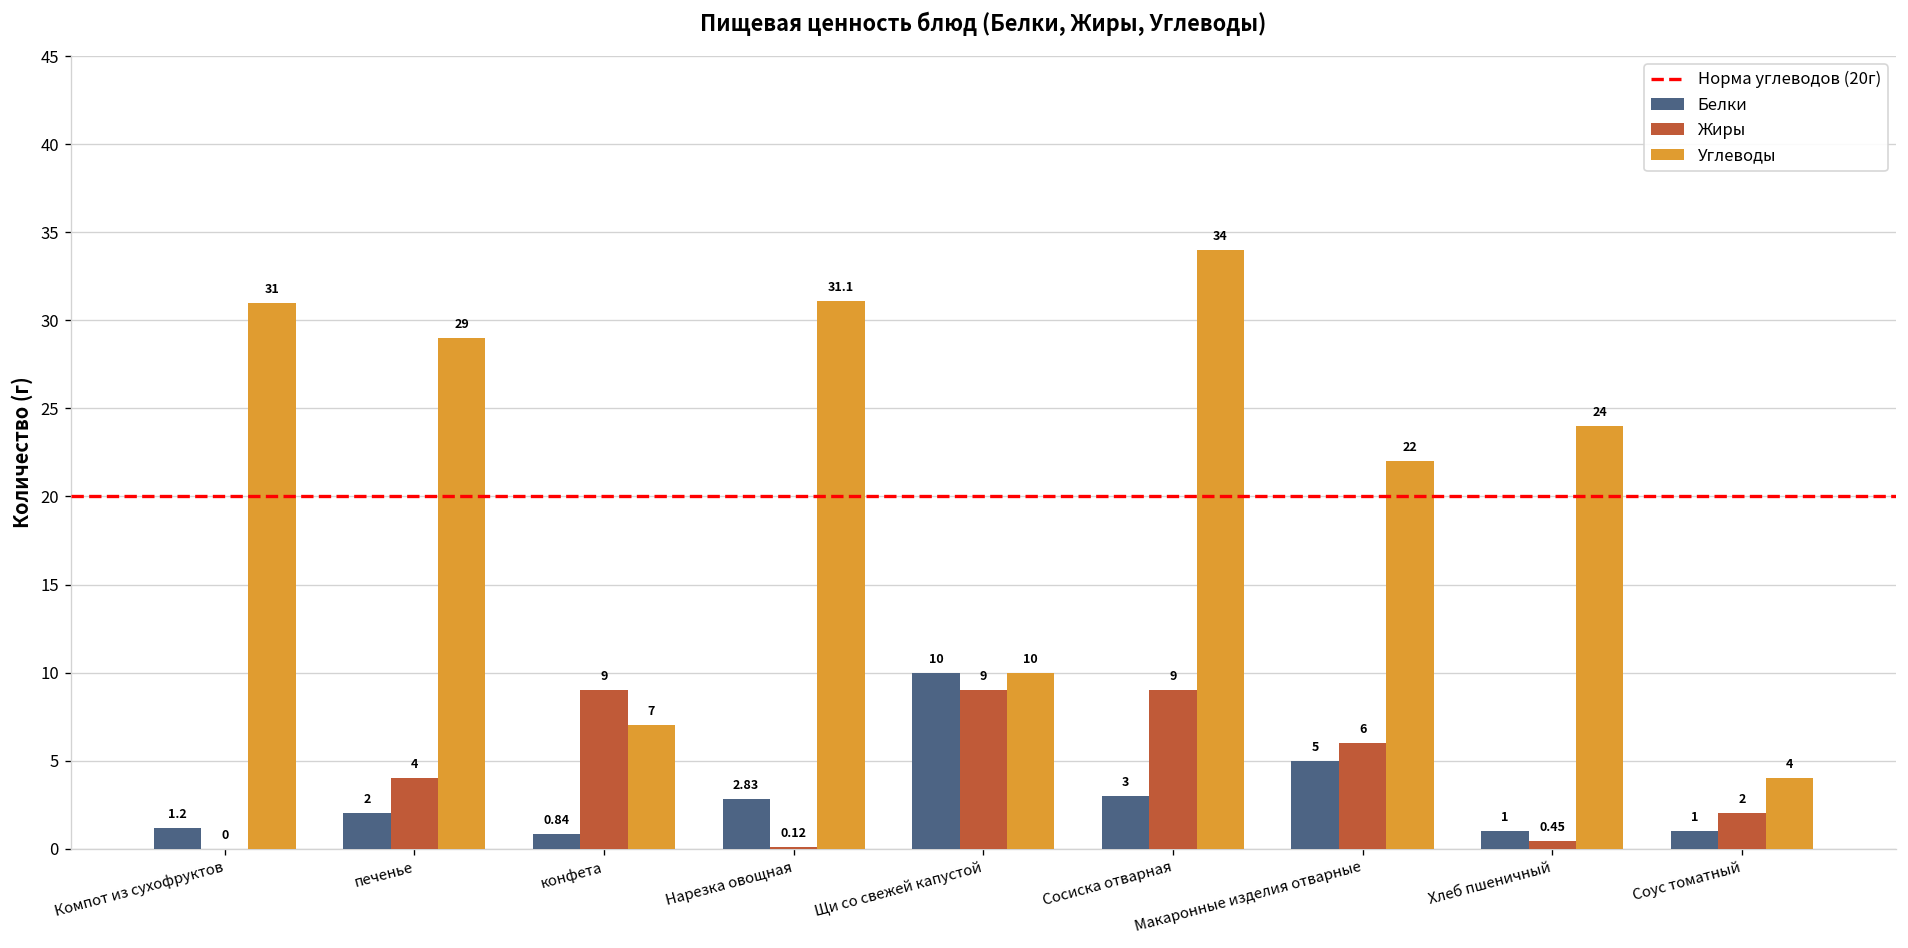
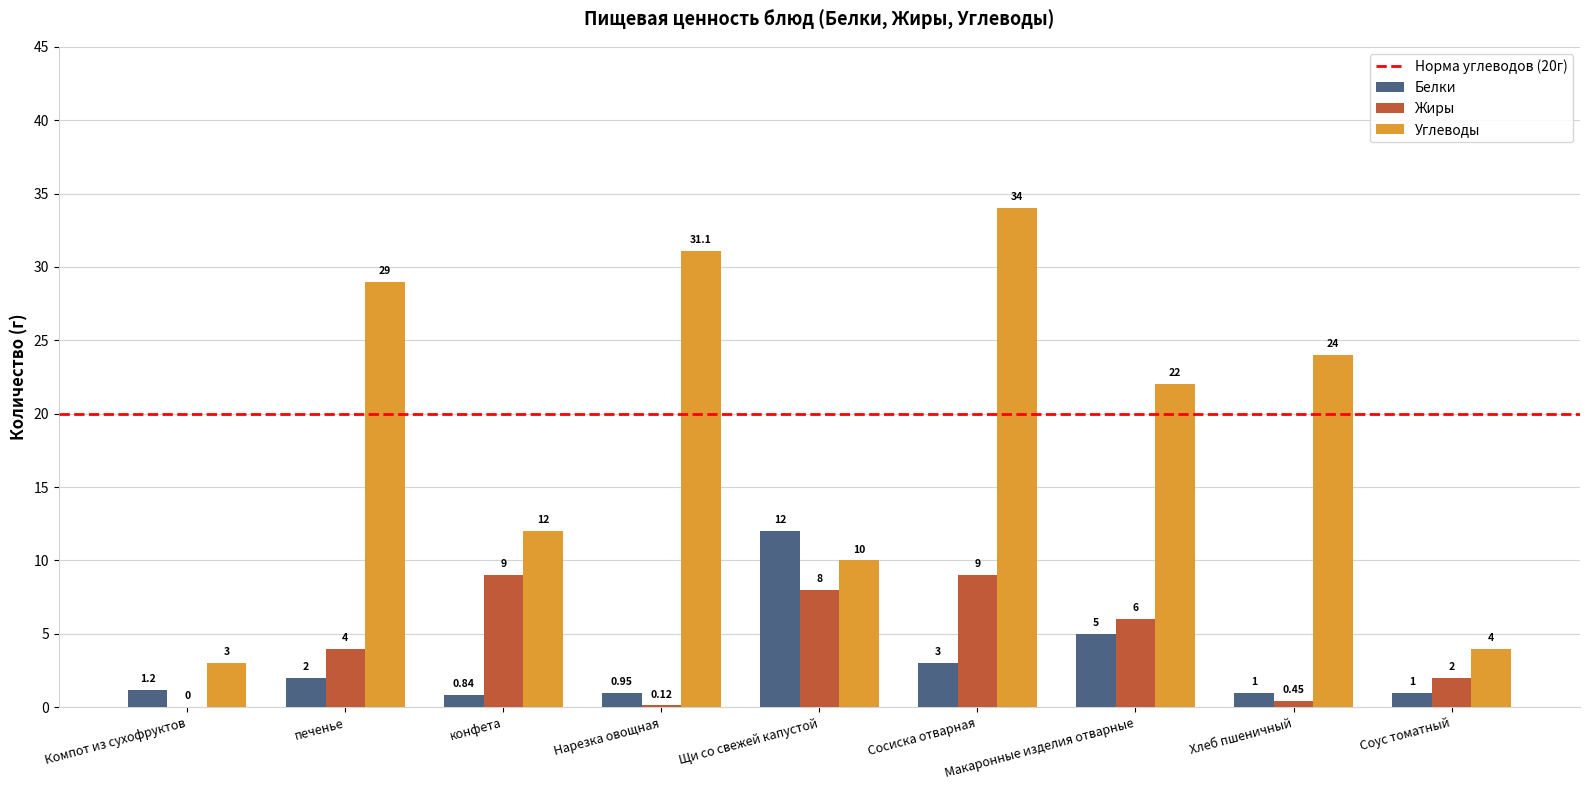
Углеводы, Компот из сухофруктов: 31 -> 3
Углеводы, конфета: 7 -> 12
Белки, Нарезка овощная: 2.83 -> 0.95
Белки, Щи со свежей капустой: 10 -> 12
Жиры, Щи со свежей капустой: 9 -> 8
